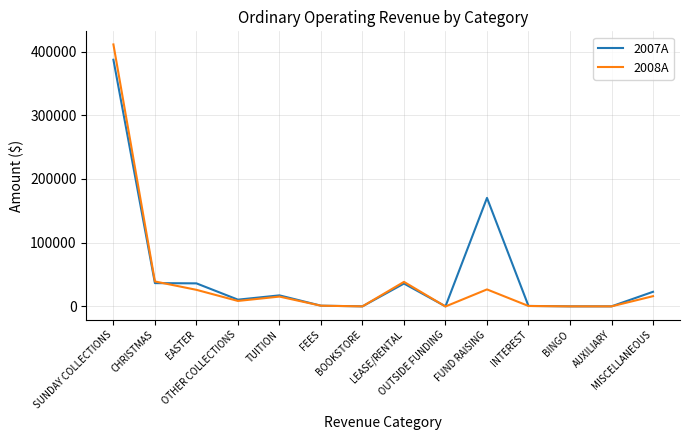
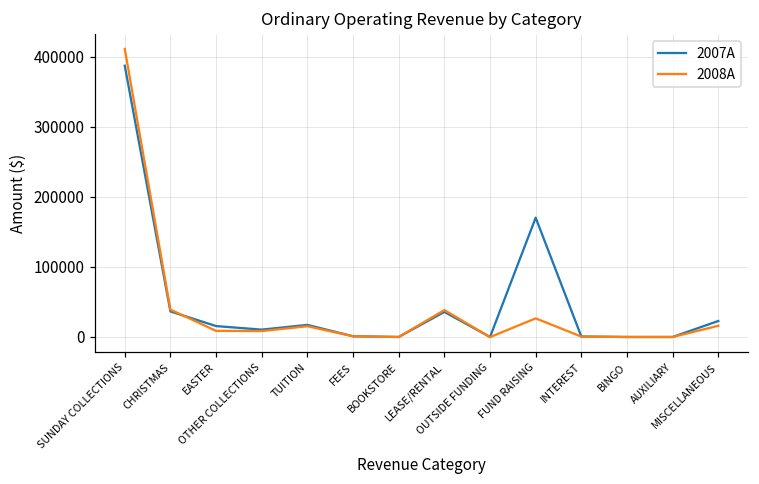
2007A, EASTER: 40000 -> 20000
2008A, EASTER: 30000 -> 10000
